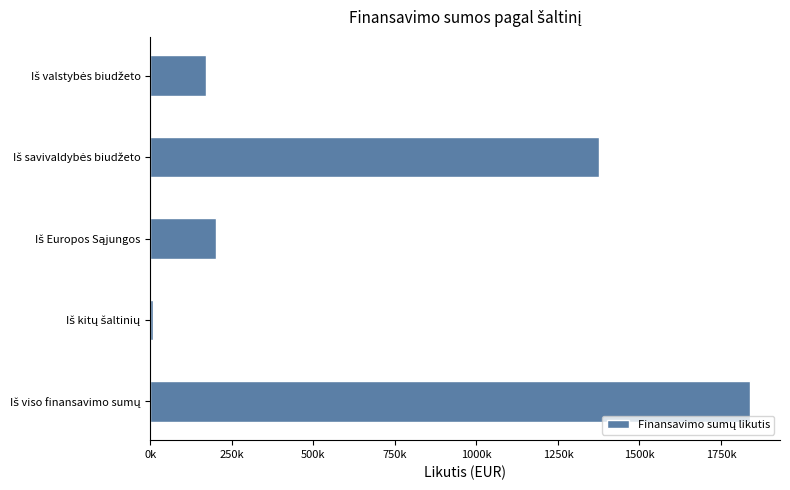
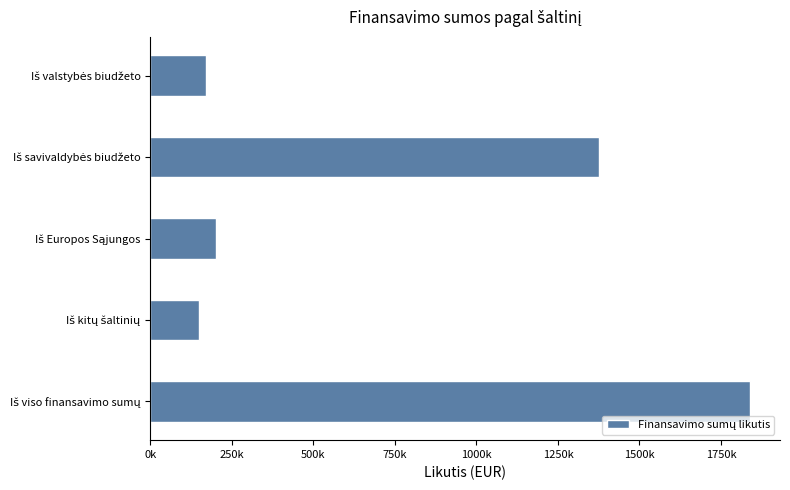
Iš kitų šaltinių: 10000 -> 150000
